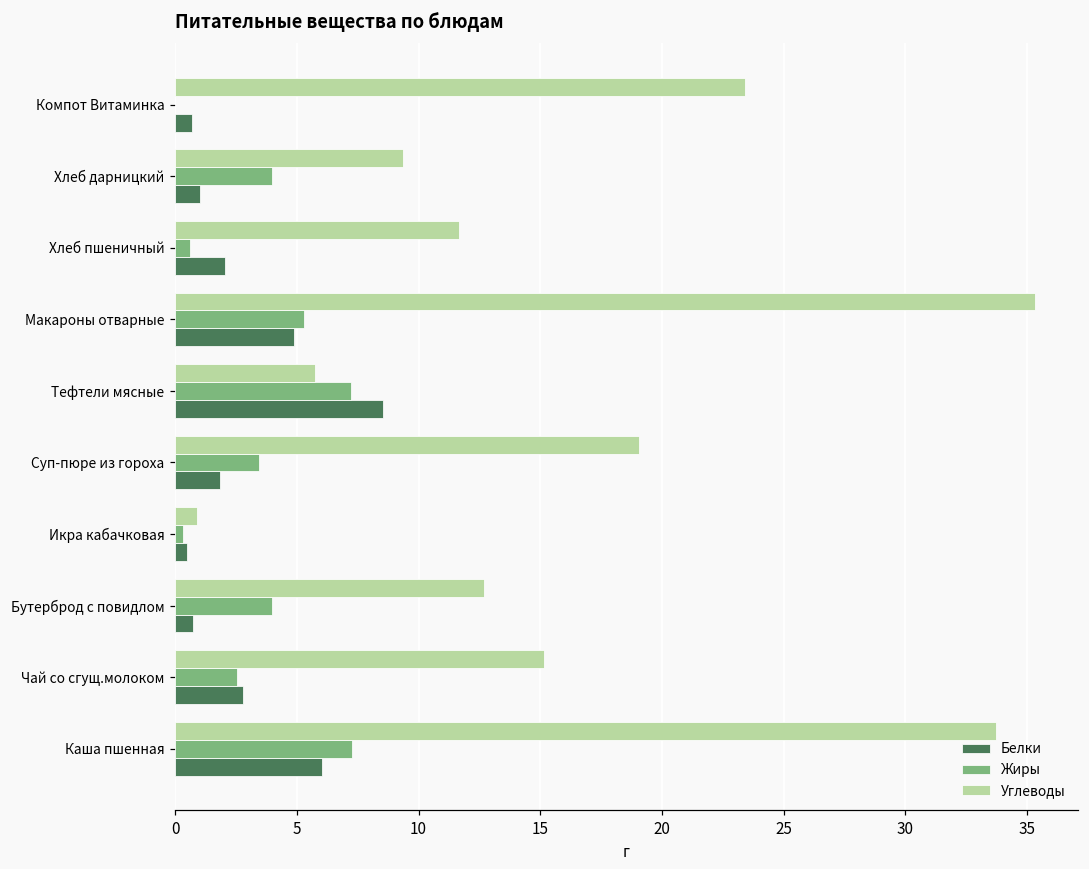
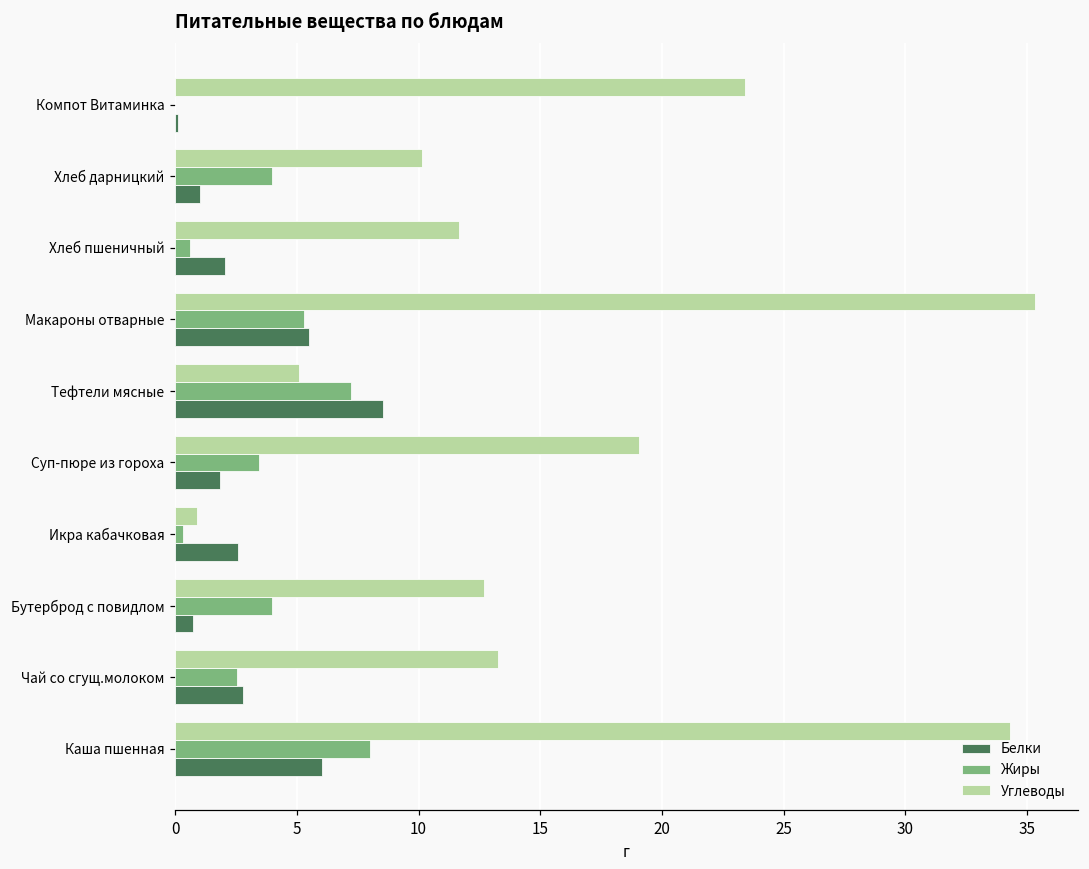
Белки, Компот Витаминка: 0.7 -> 0.1
Углеводы, Хлеб дарницкий: 9.4 -> 10.2
Белки, Макароны отварные: 4.9 -> 5.5
Углеводы, Тефтели мясные: 5.8 -> 5.1
Белки, Икра кабачковая: 0.5 -> 2.6
Углеводы, Чай со сгущ.молоком: 15.2 -> 13.3
Углеводы, Каша пшенная: 33.7 -> 34.3
Жиры, Каша пшенная: 7.3 -> 8.0
